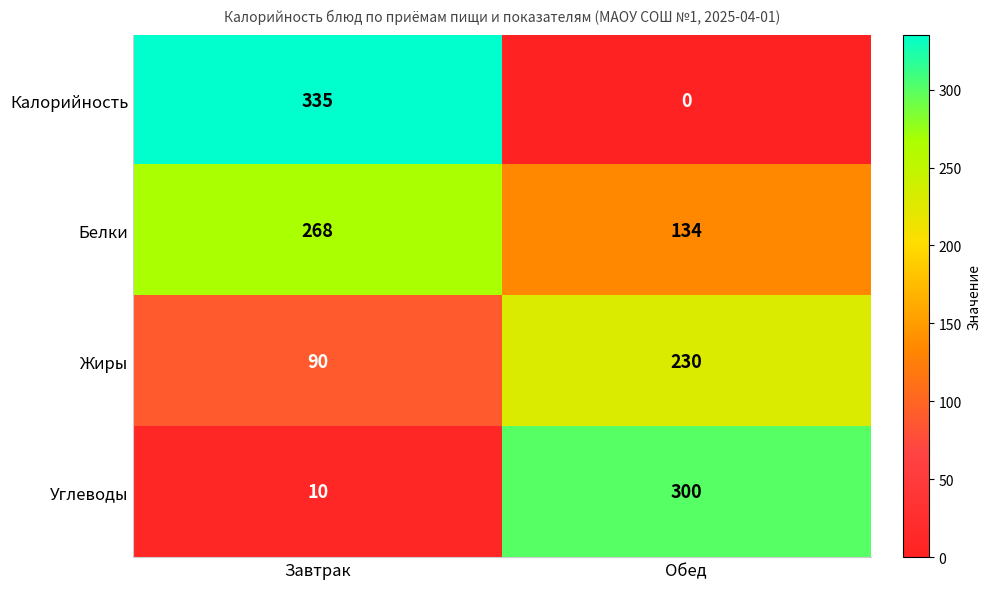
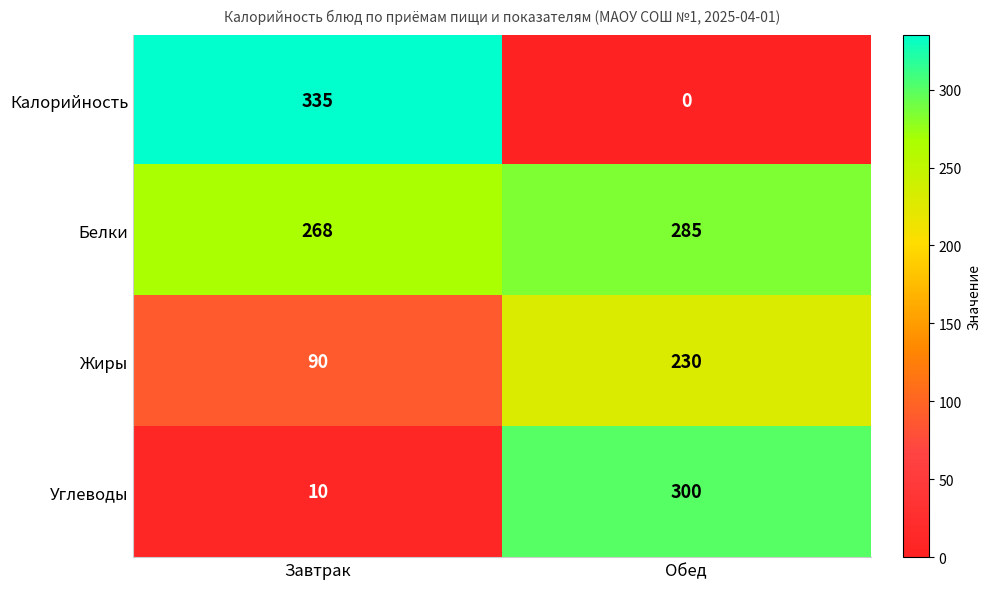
Белки, Обед: 134 -> 285
